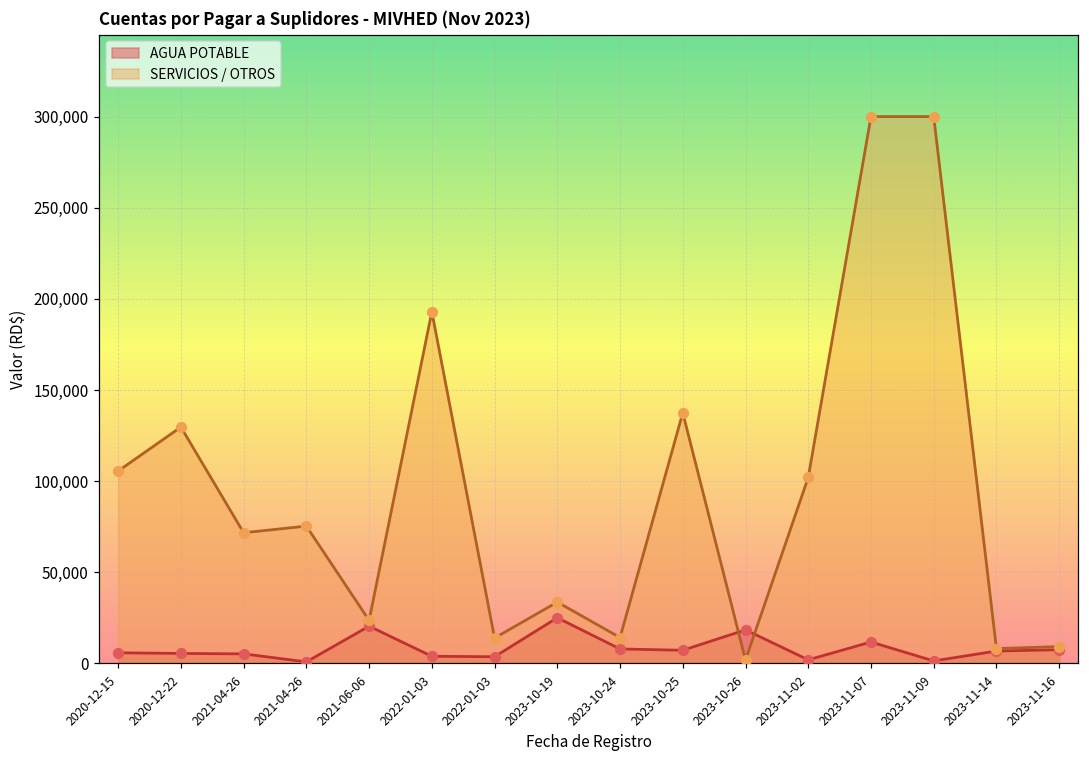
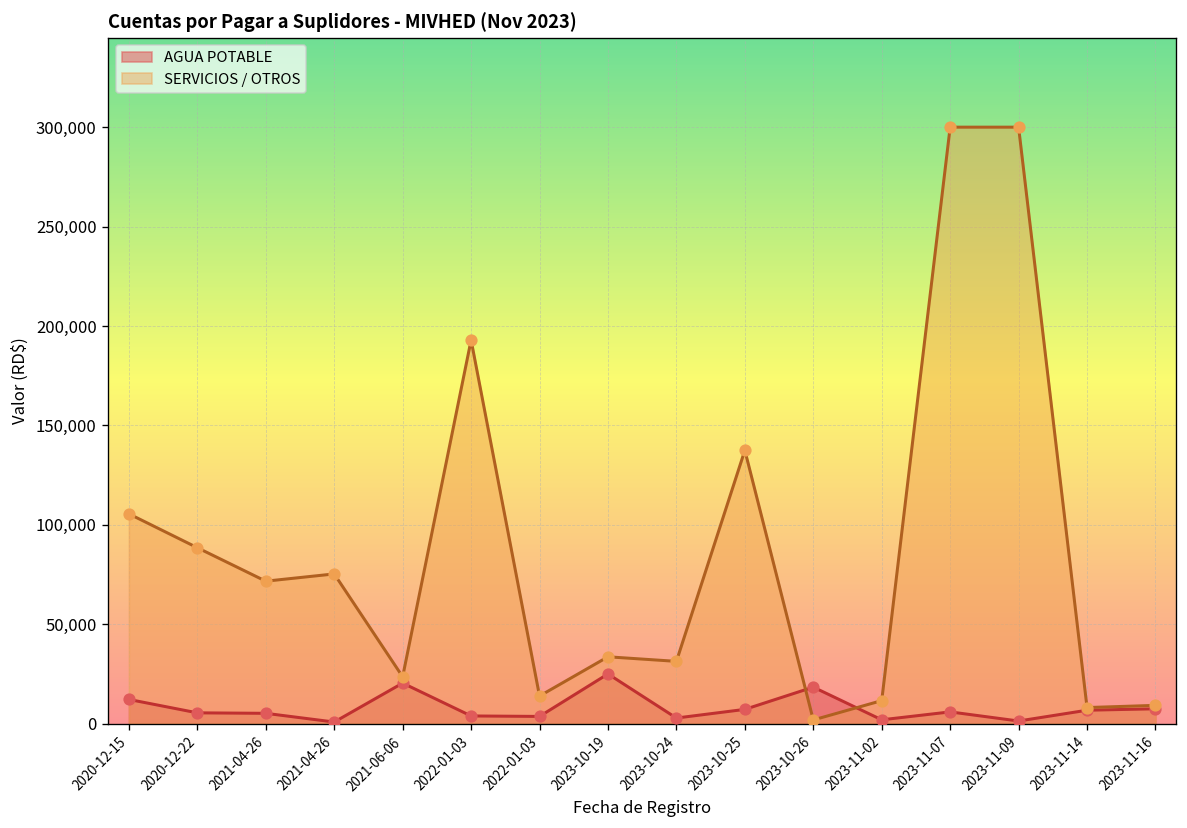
AGUA POTABLE, 2020-12-15: 6,000 -> 12,000
SERVICIOS / OTROS, 2020-12-22: 130,000 -> 89,000
AGUA POTABLE, 2023-10-24: 8,000 -> 3,000
SERVICIOS / OTROS, 2023-10-24: 14,000 -> 31,000
SERVICIOS / OTROS, 2023-11-02: 102,000 -> 12,000
AGUA POTABLE, 2023-11-07: 12,000 -> 6,000
